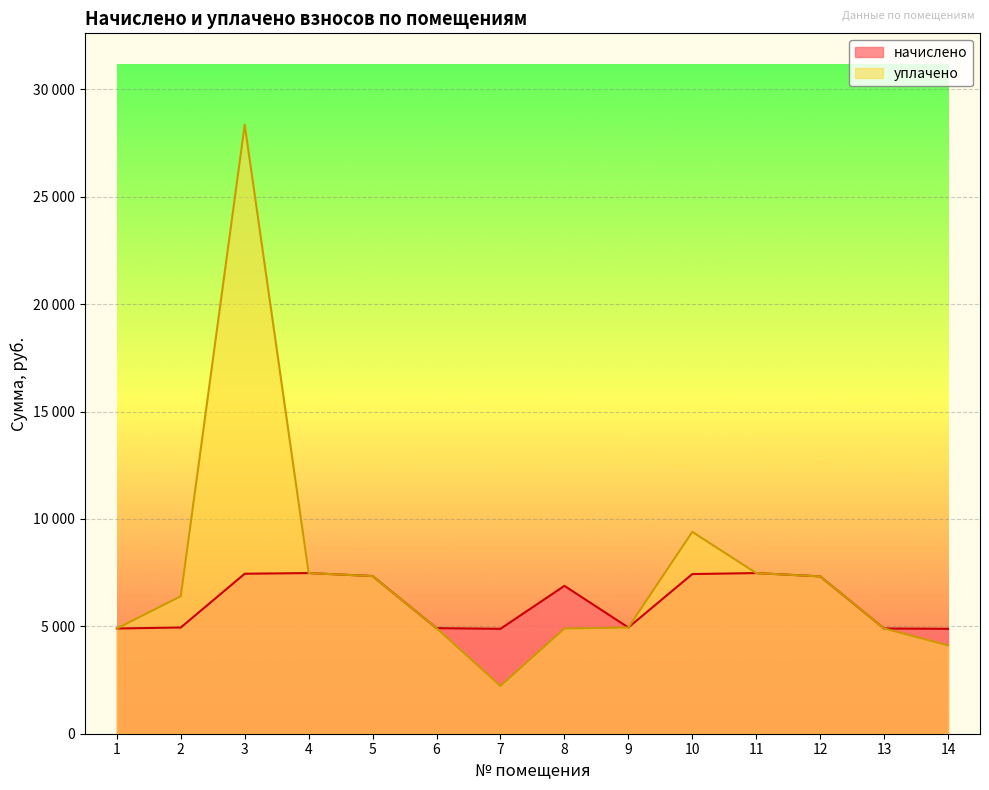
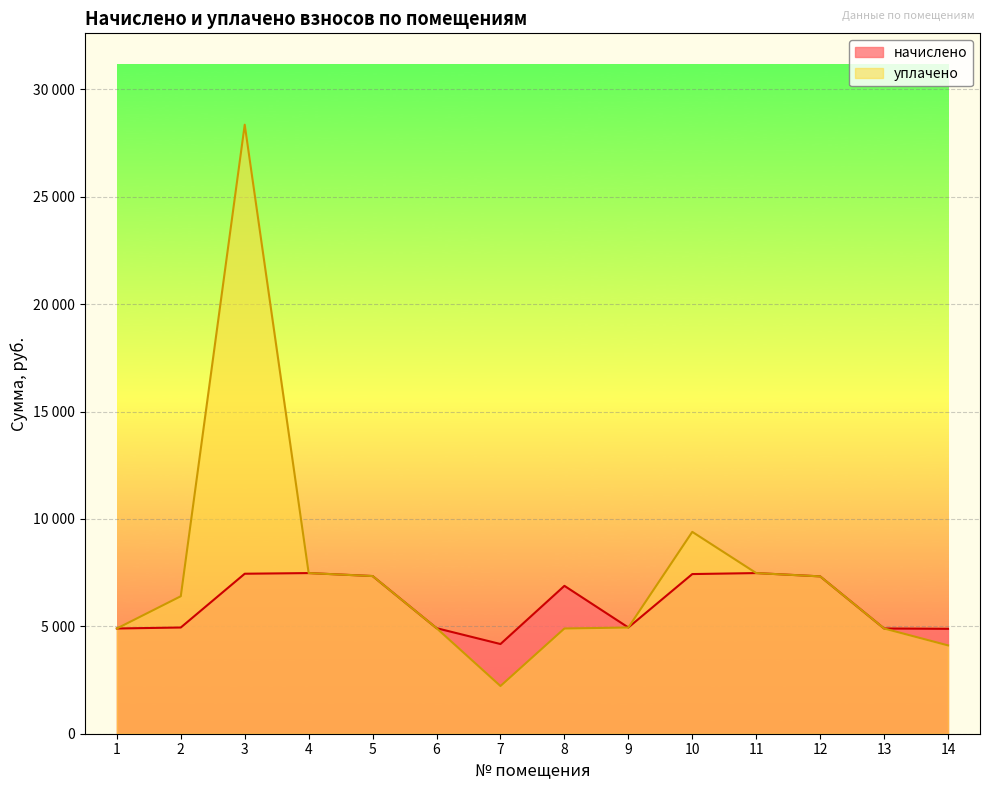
начислено, 7: 4900 -> 4200
